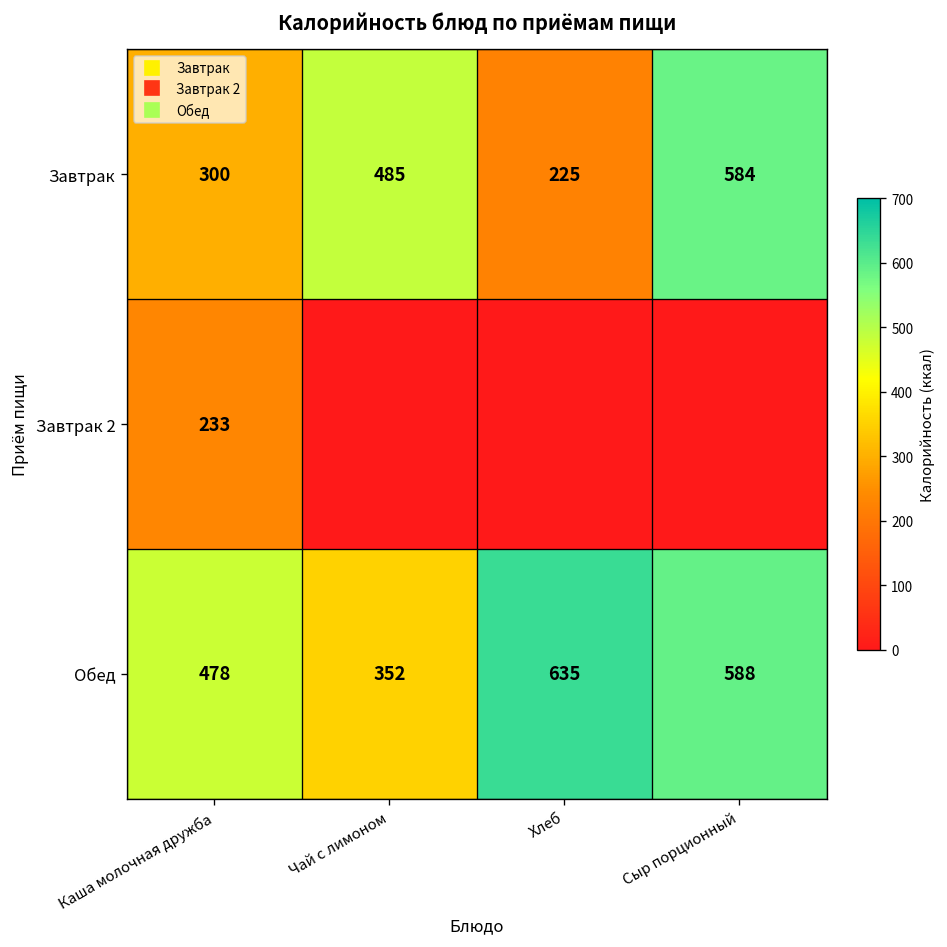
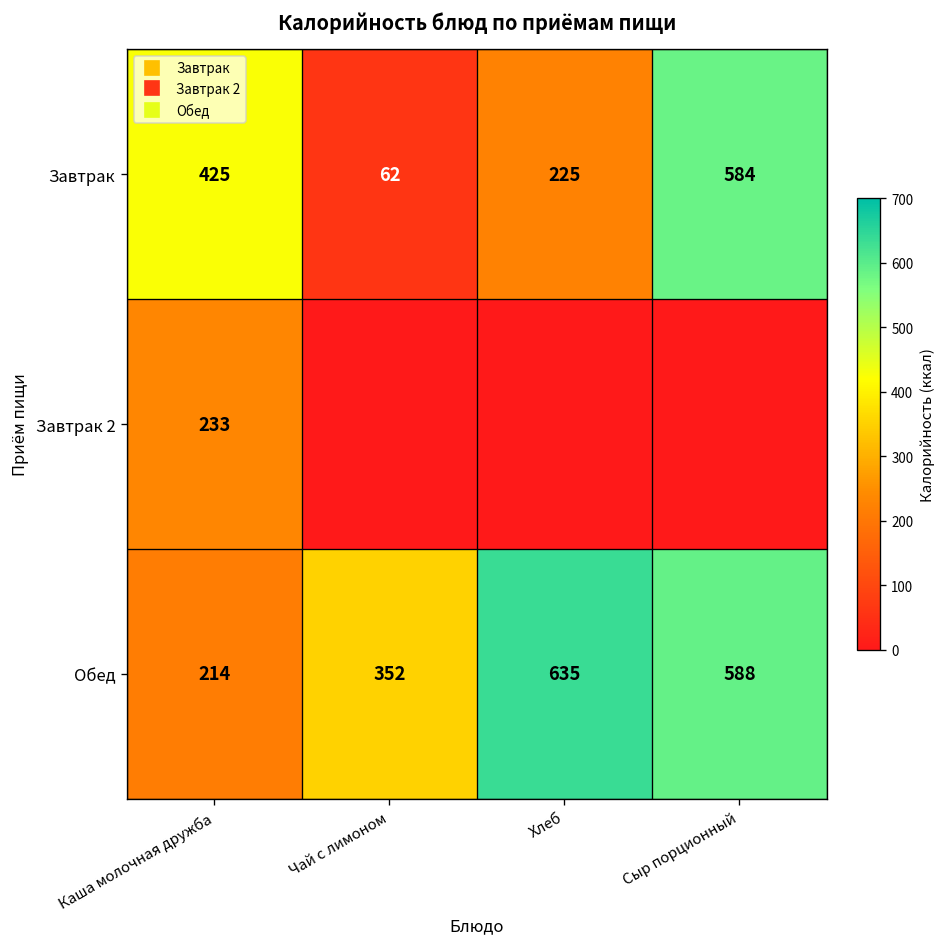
Завтрак, Каша молочная дружба: 300 -> 425
Завтрак, Чай с лимоном: 485 -> 62
Обед, Каша молочная дружба: 478 -> 214
